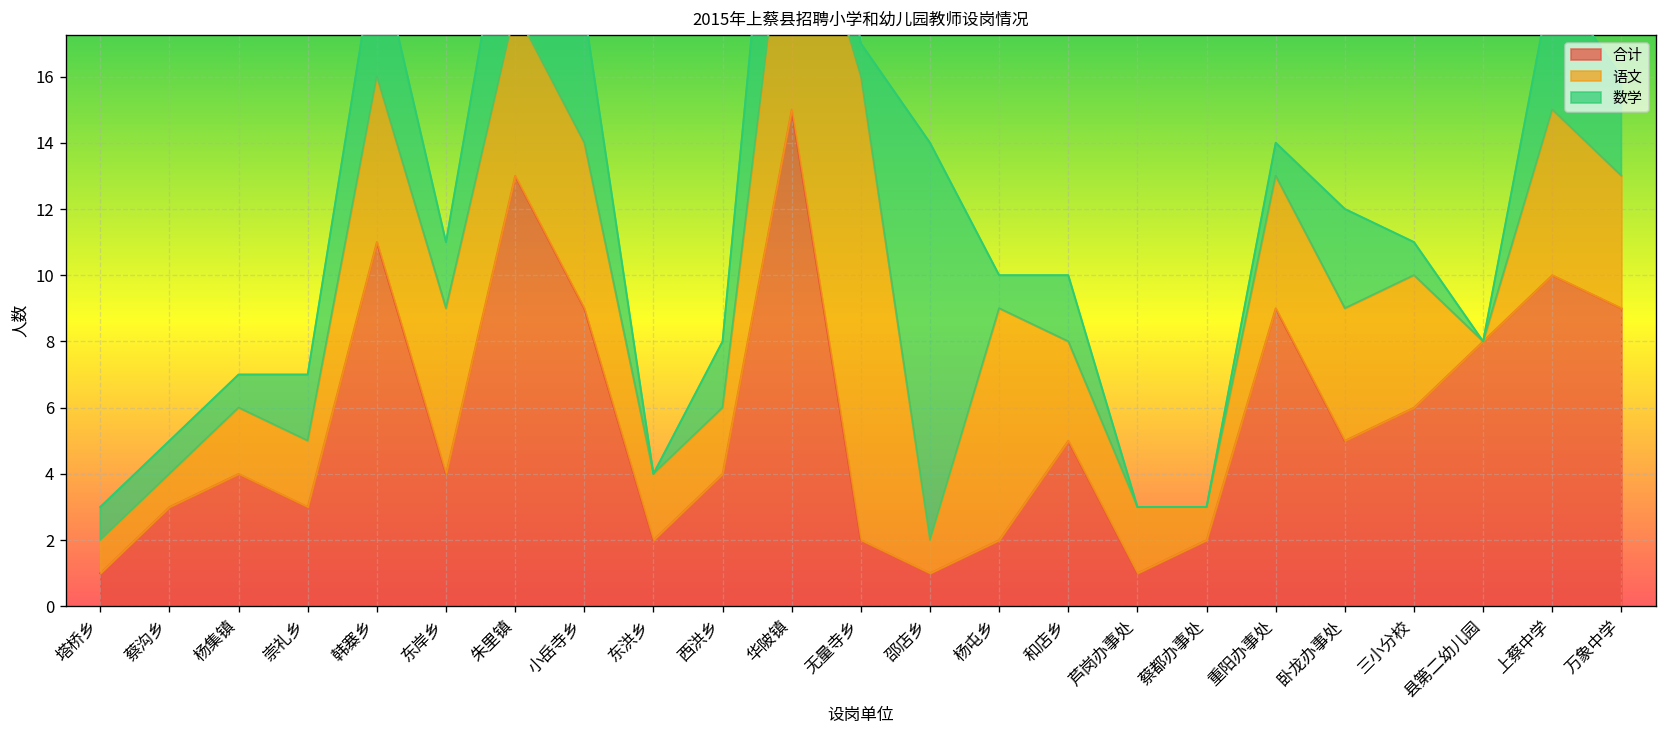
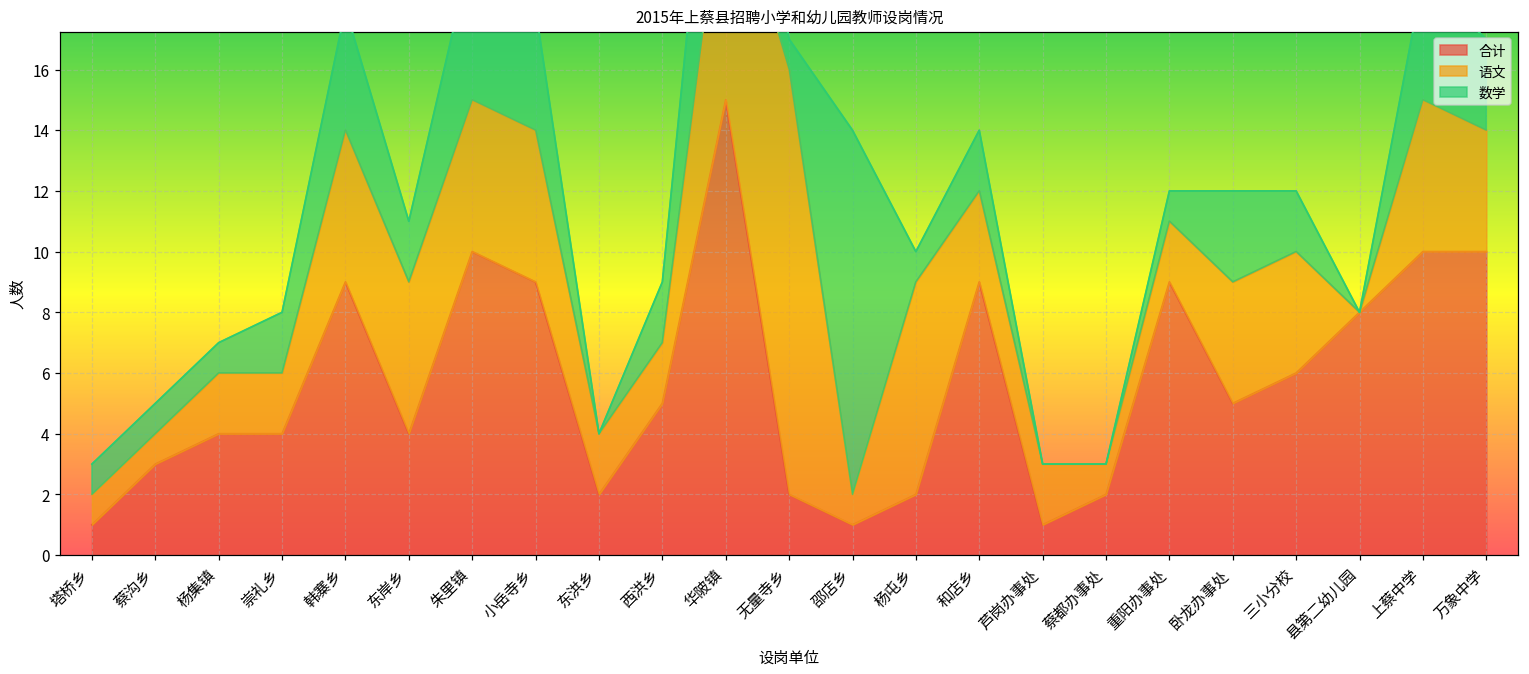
合计, 崇礼乡: 3 -> 4
合计, 韩寨乡: 11 -> 9
合计, 朱里镇: 13 -> 10
合计, 西洪乡: 4 -> 5
合计, 和店乡: 5 -> 9
语文, 重阳办事处: 4 -> 2
数学, 三小分校: 1 -> 2
合计, 万象中学: 9 -> 10
